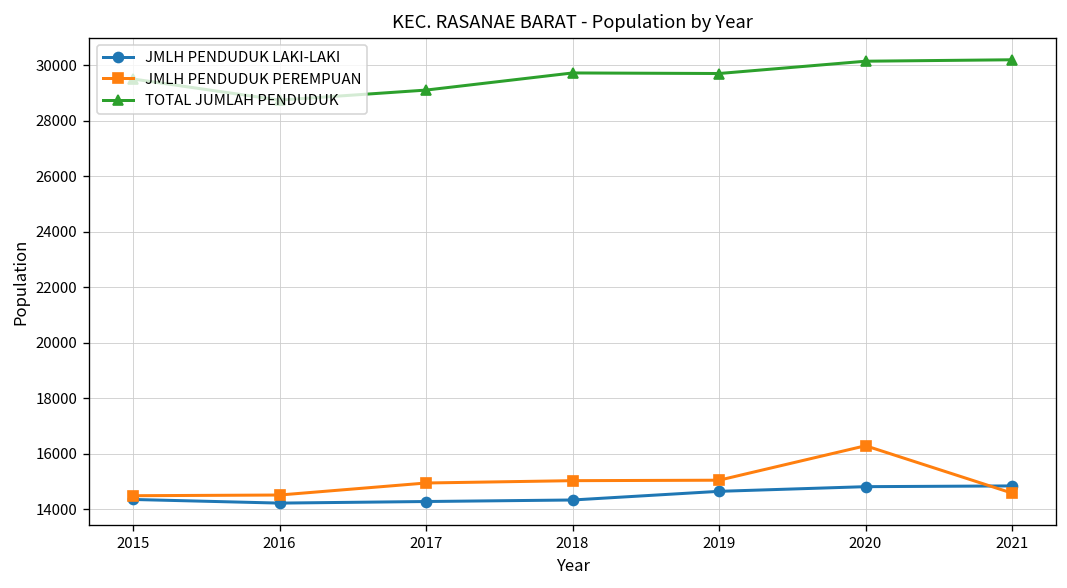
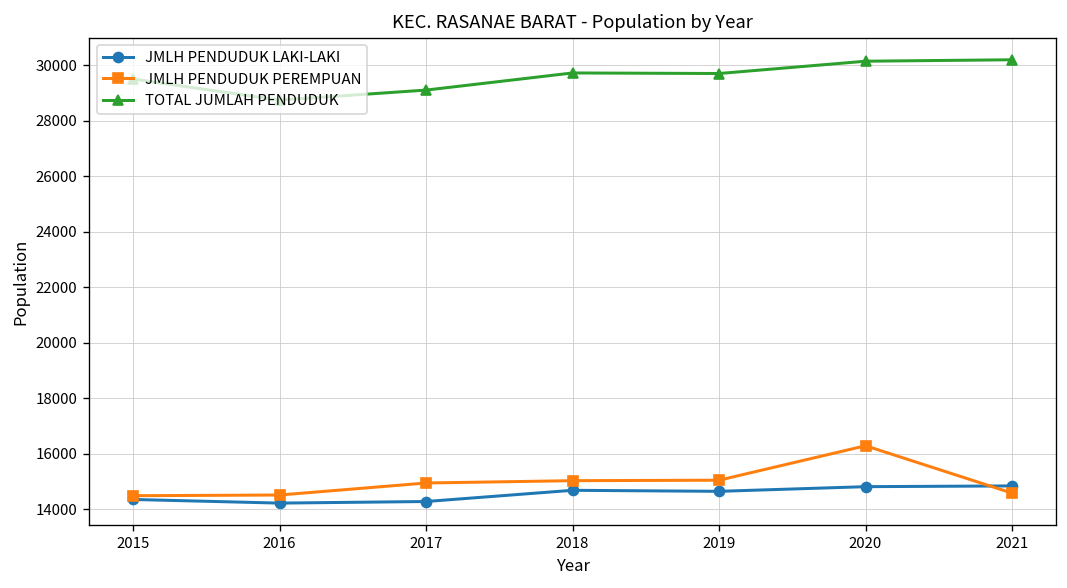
JMLH PENDUDUK LAKI-LAKI, 2018: 14300 -> 14700
